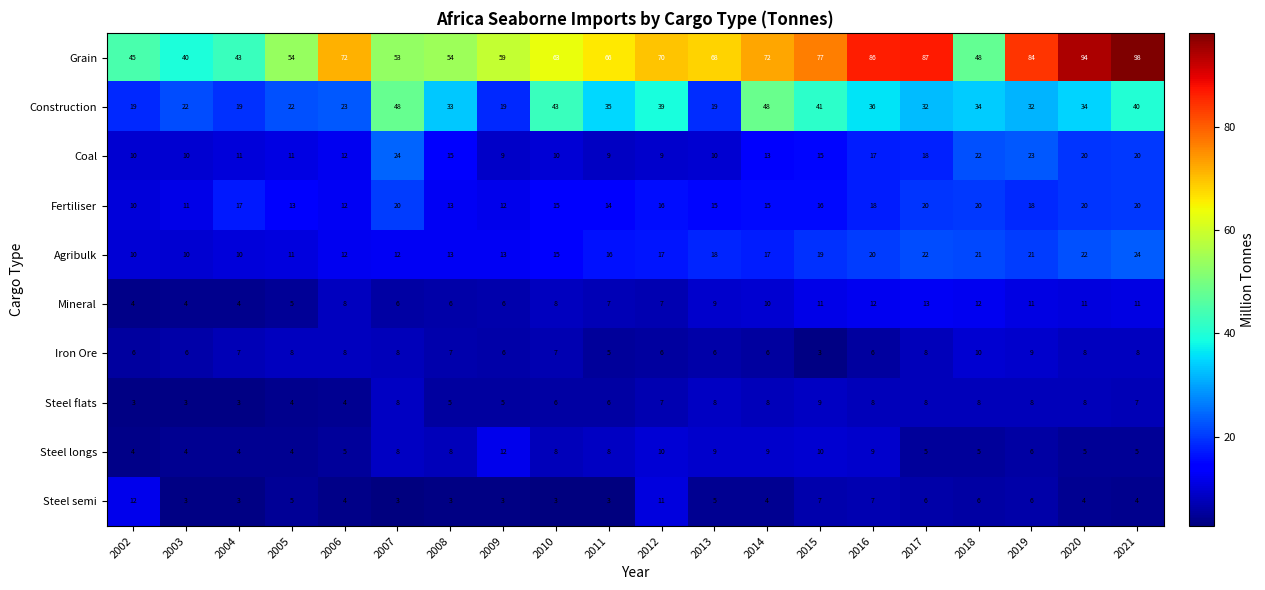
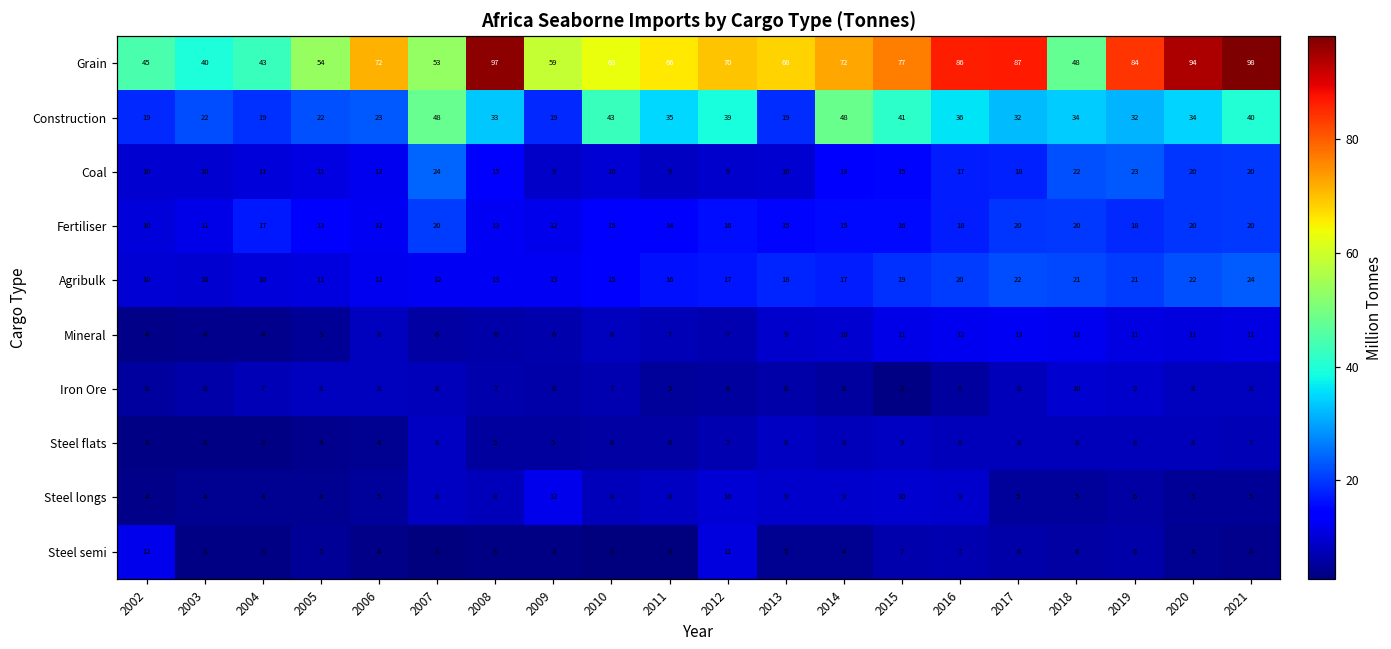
Grain, 2008: 54 -> 97
